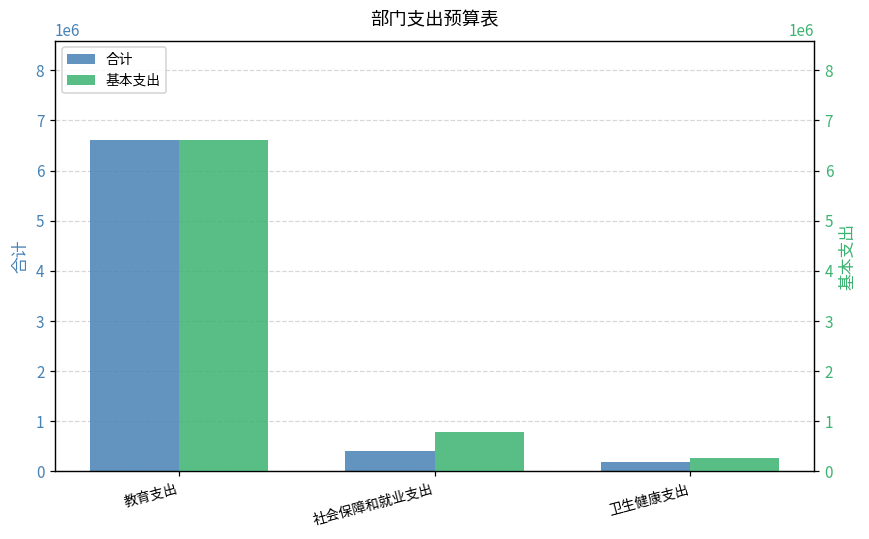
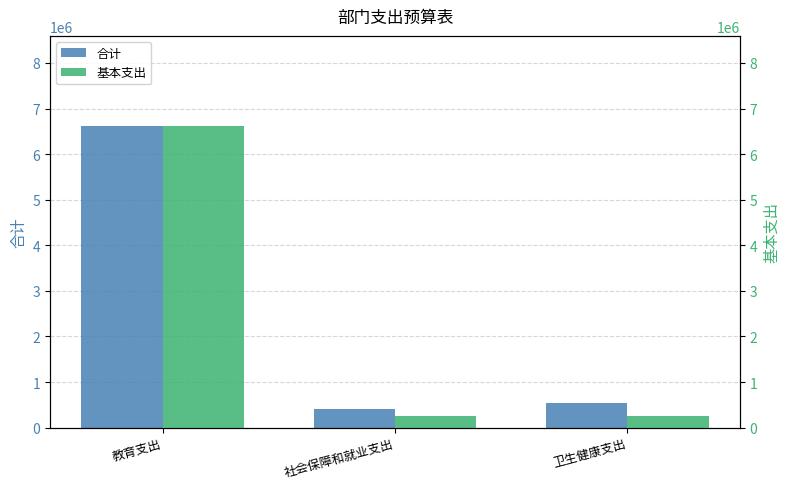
合计, 卫生健康支出: 200000 -> 500000
基本支出, 社会保障和就业支出: 800000 -> 300000
